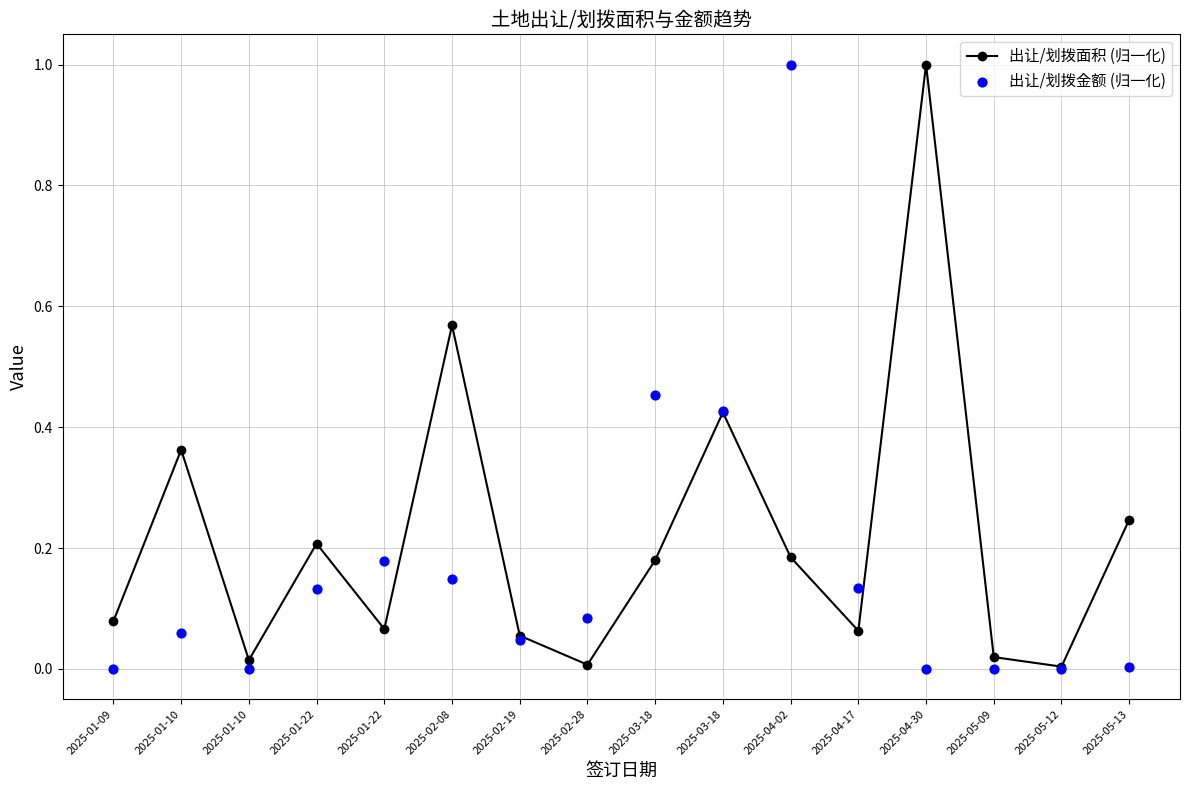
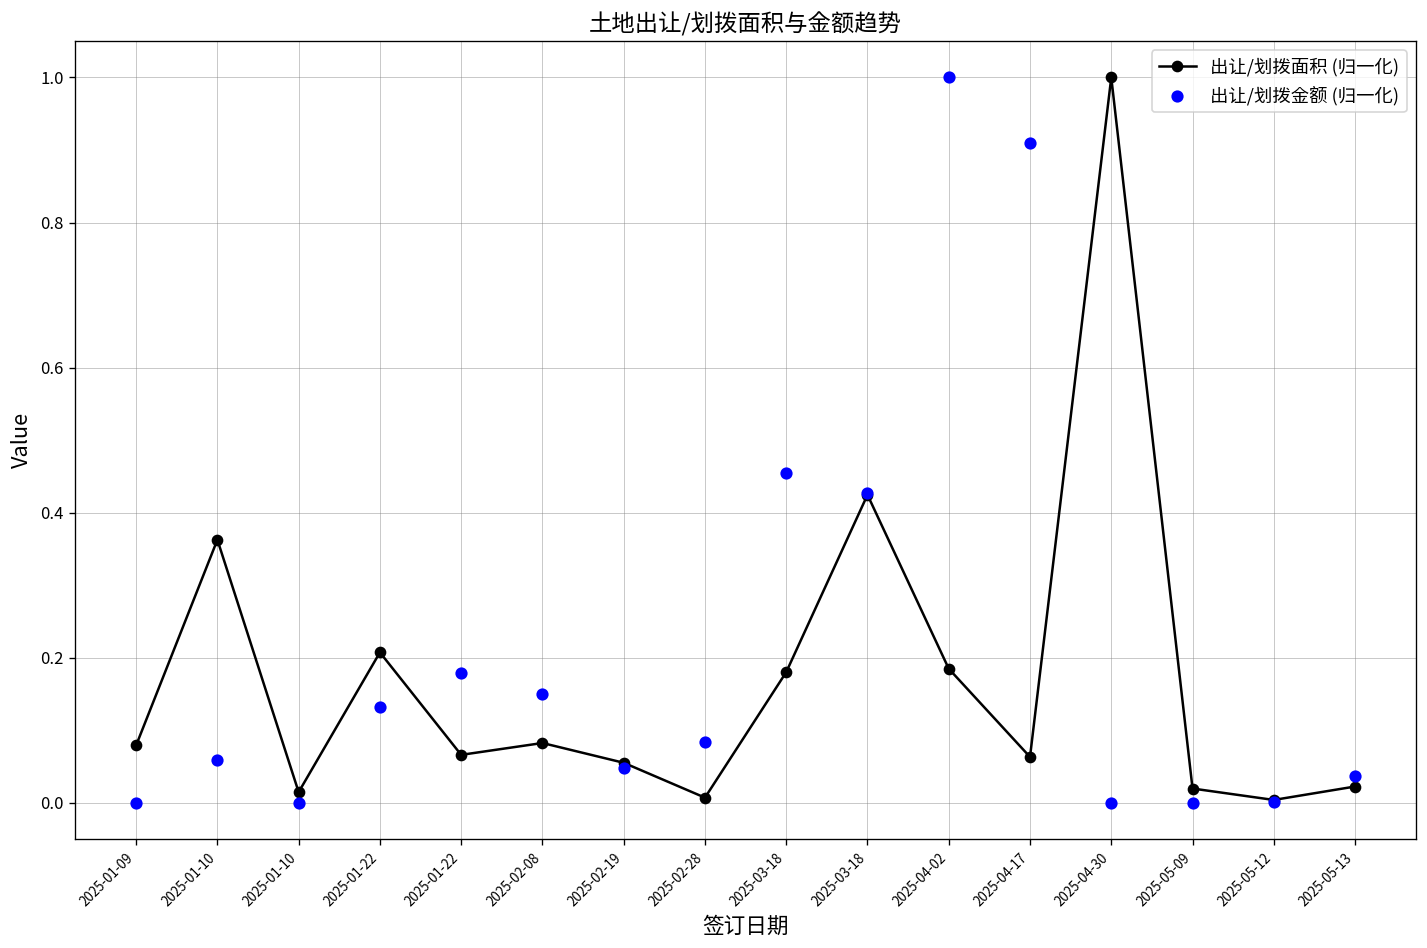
出让/划拨面积 (归一化), 2025-02-08: 0.57 -> 0.08
出让/划拨金额 (归一化), 2025-04-17: 0.13 -> 0.91
出让/划拨面积 (归一化), 2025-05-13: 0.25 -> 0.02
出让/划拨金额 (归一化), 2025-05-13: 0.00 -> 0.04
